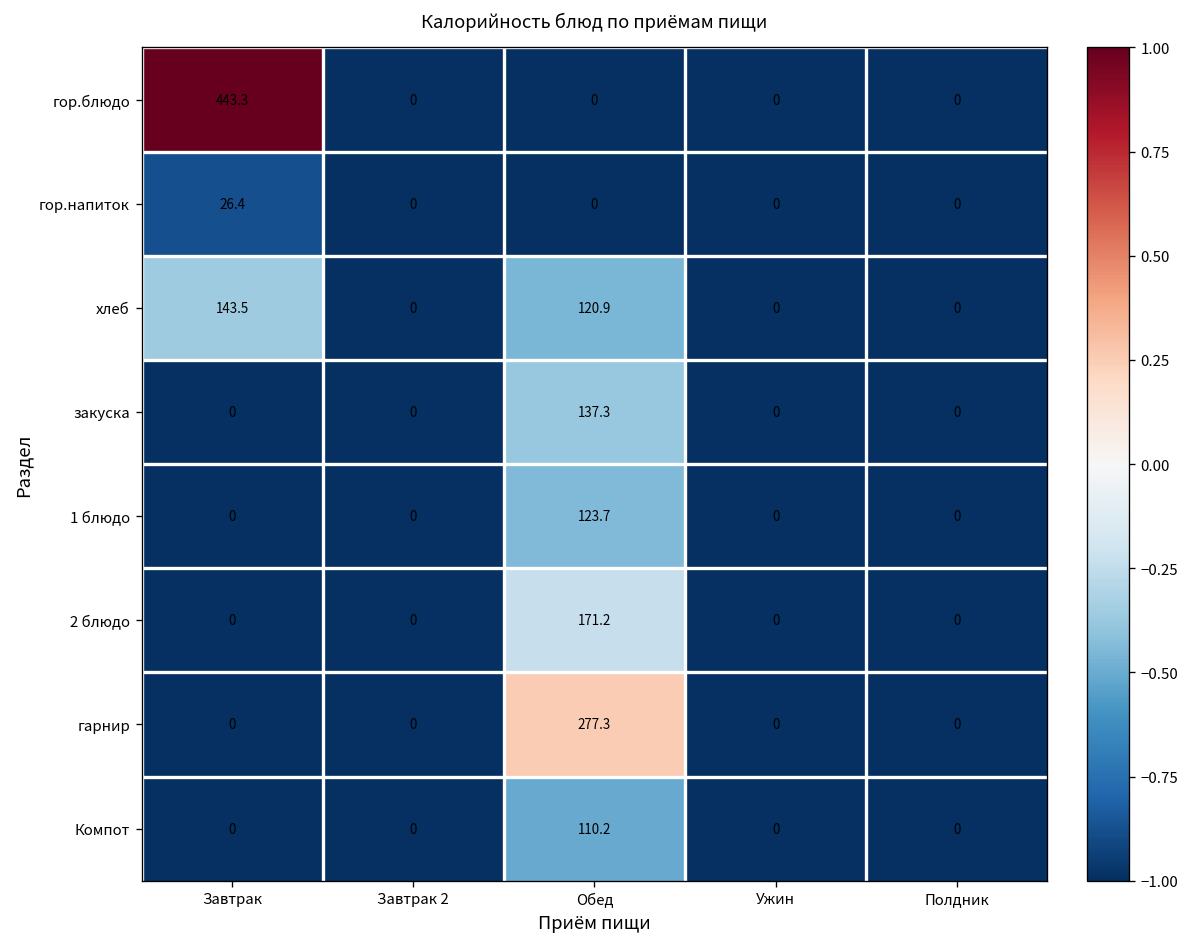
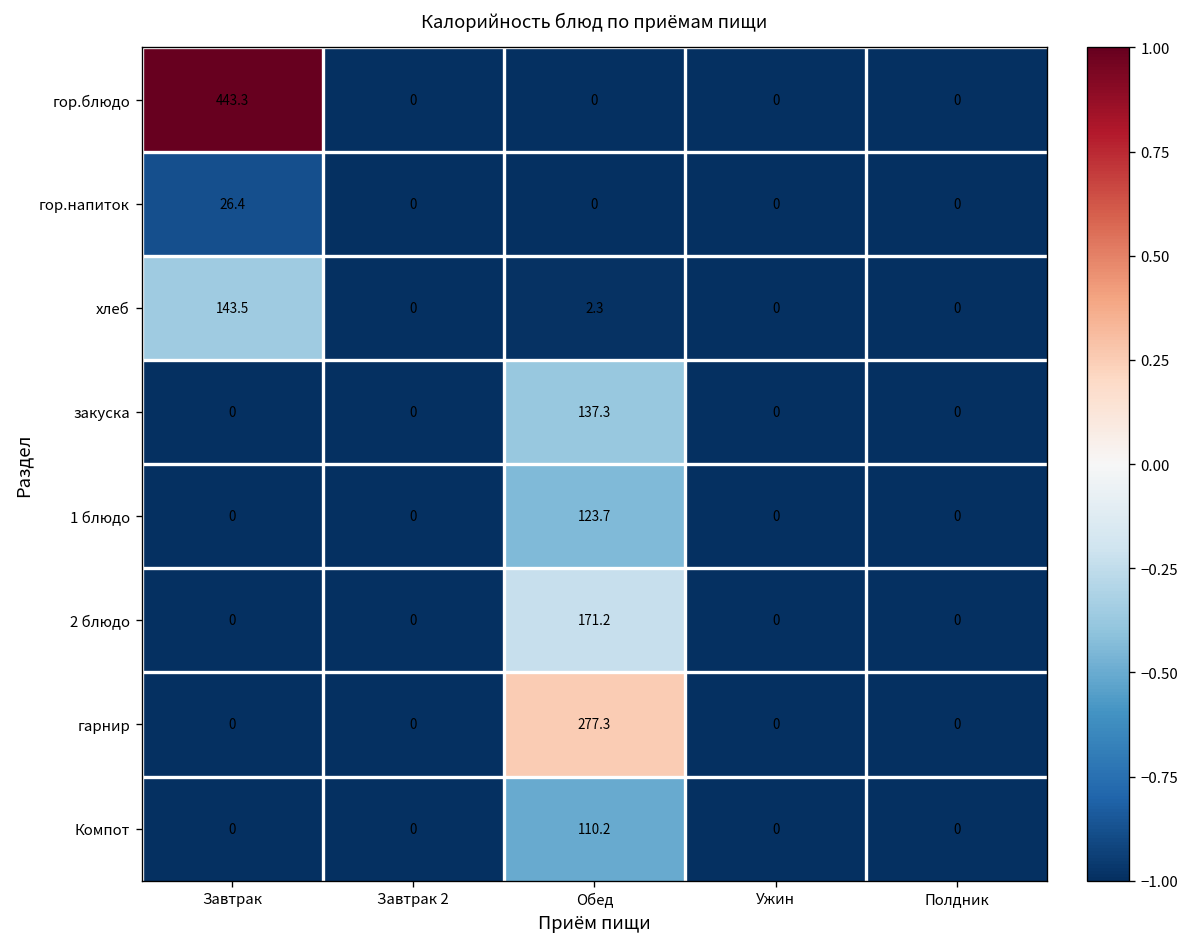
хлеб, Обед: 120.9 -> 2.3
